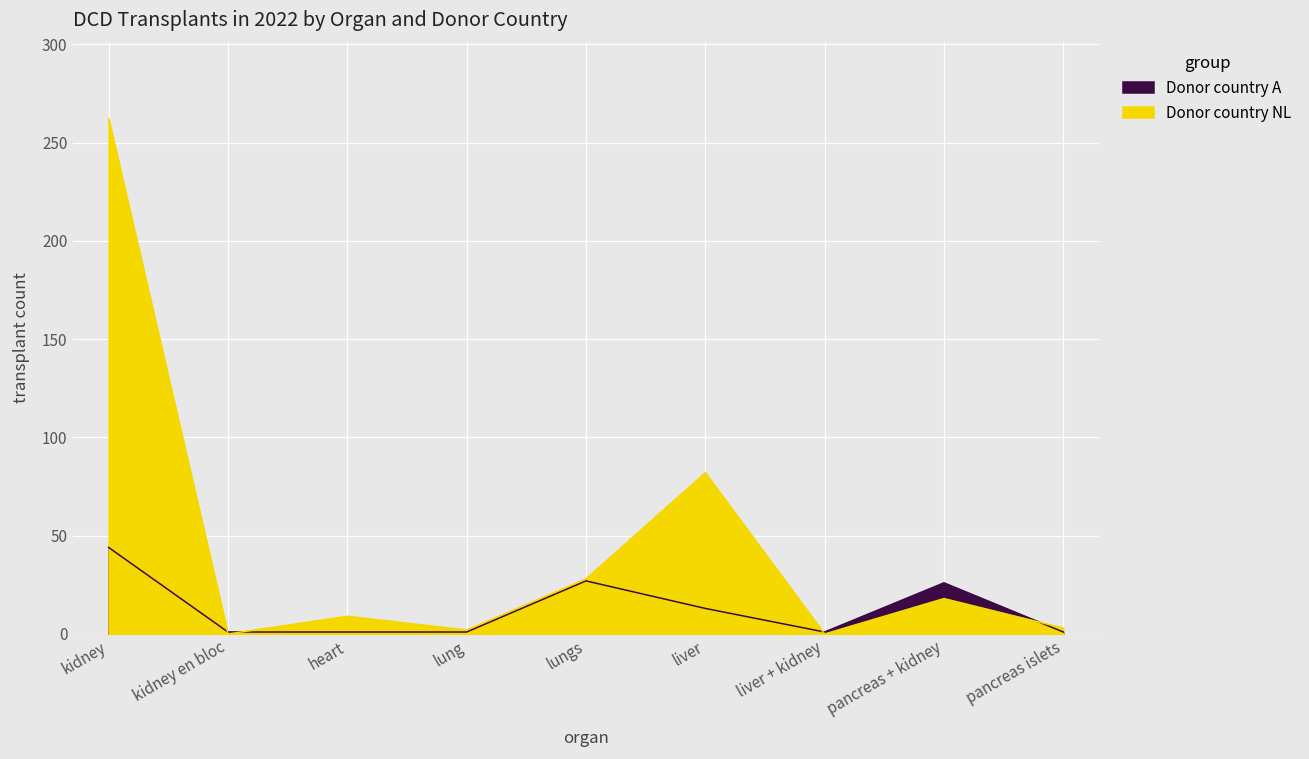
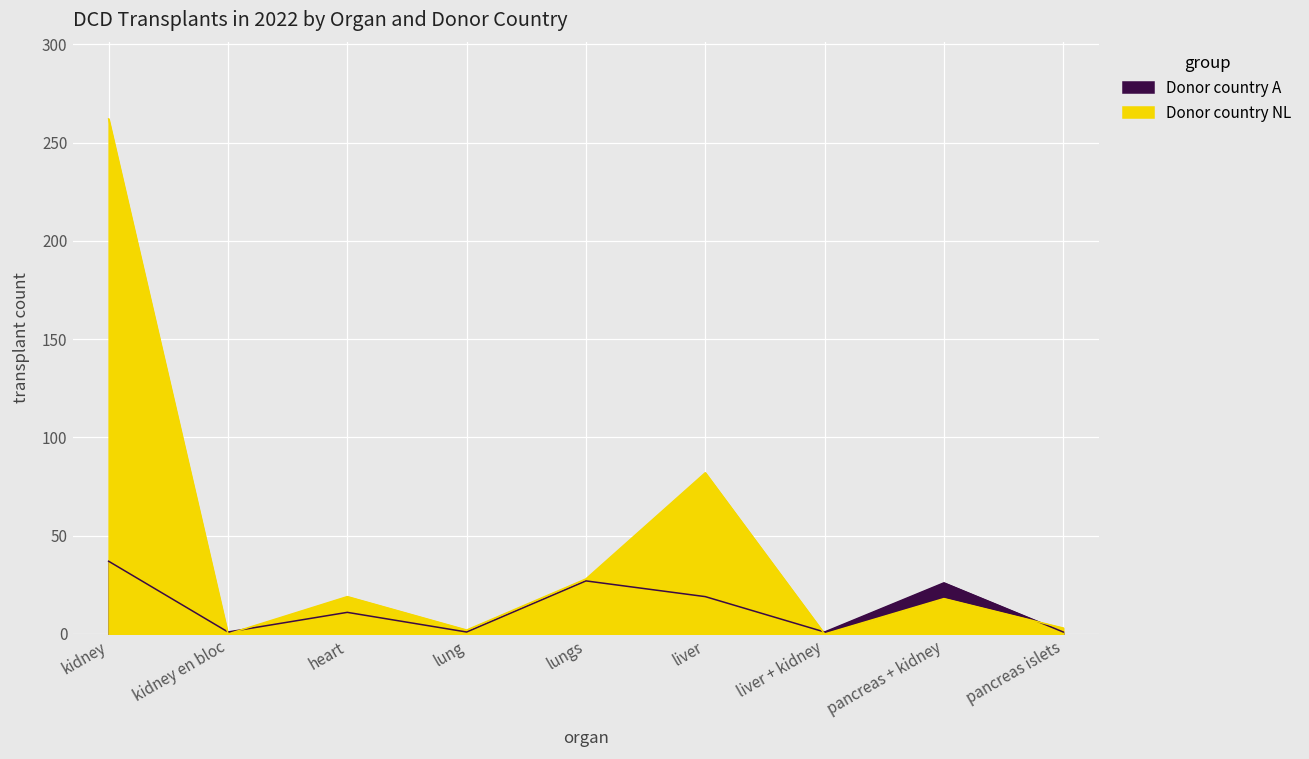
Donor country A, kidney: 44 -> 37
Donor country A, heart: 1 -> 11
Donor country NL, heart: 9 -> 19
Donor country A, liver: 13 -> 19
